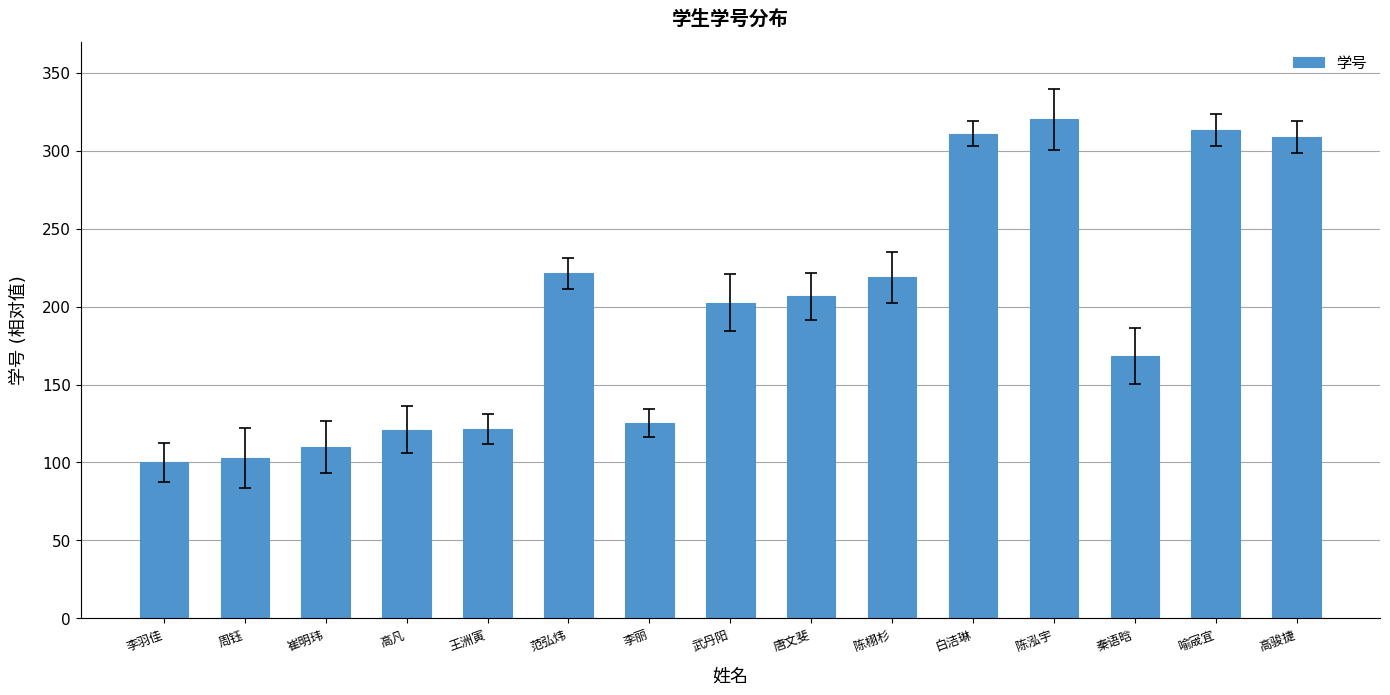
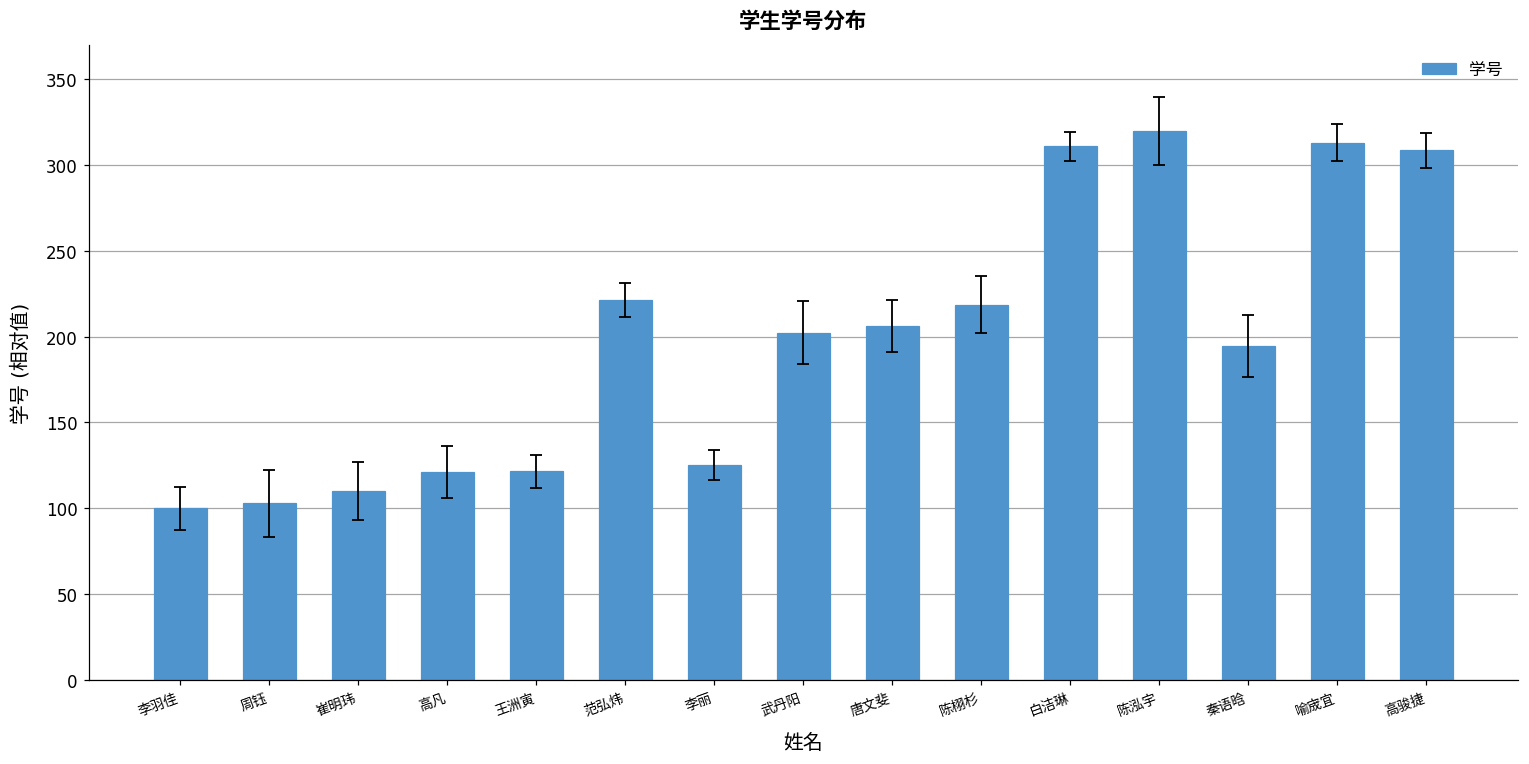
学号, 秦语晗: 168 -> 195
